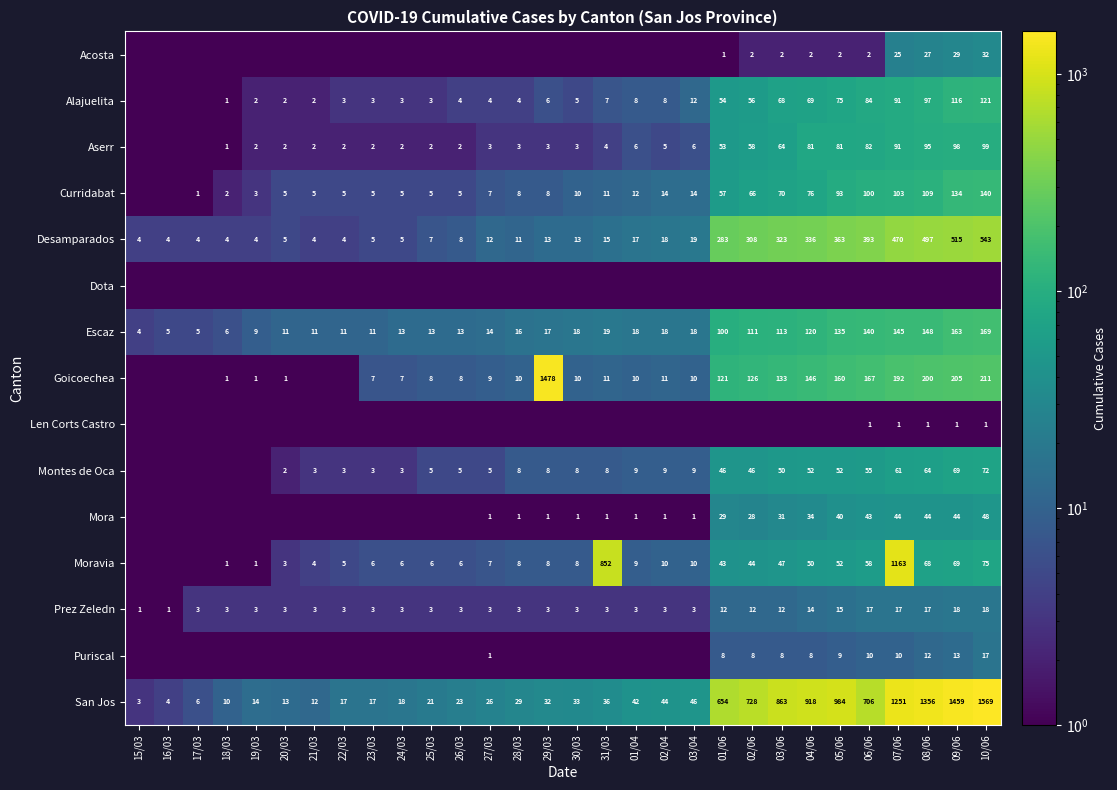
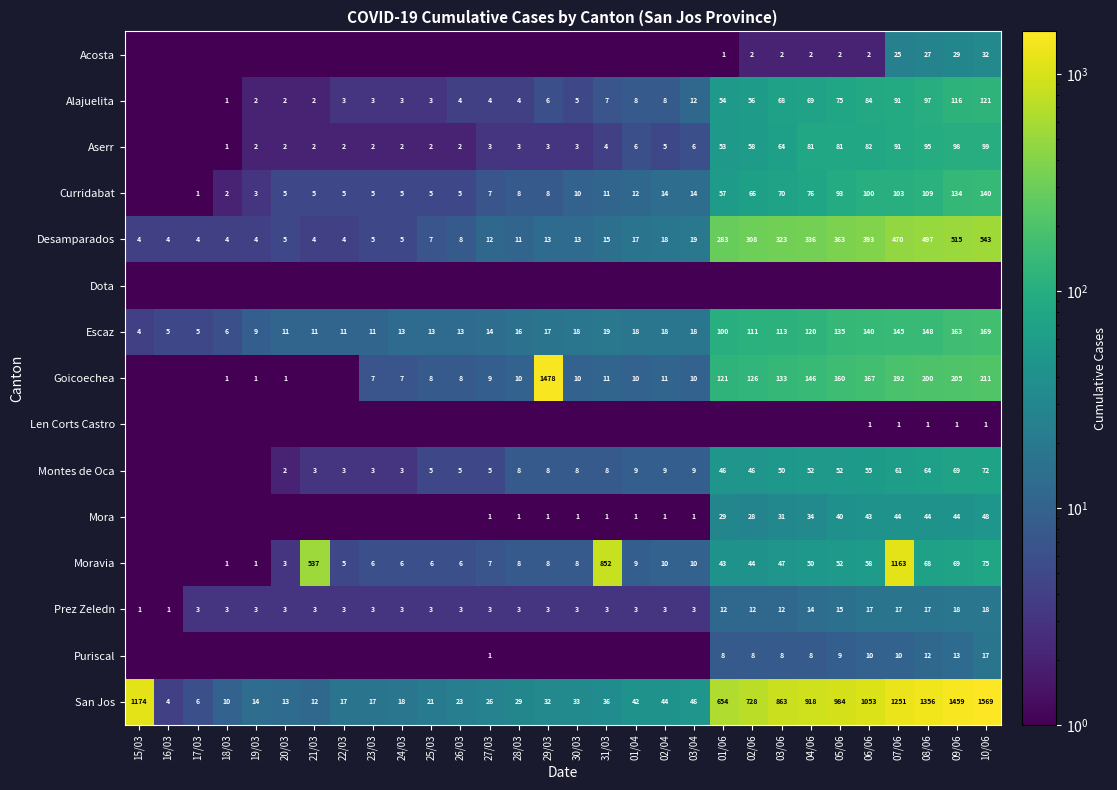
Moravia, 21/03: 4 -> 537
San Jos, 15/03: 3 -> 1174
San Jos, 06/06: 706 -> 1053
